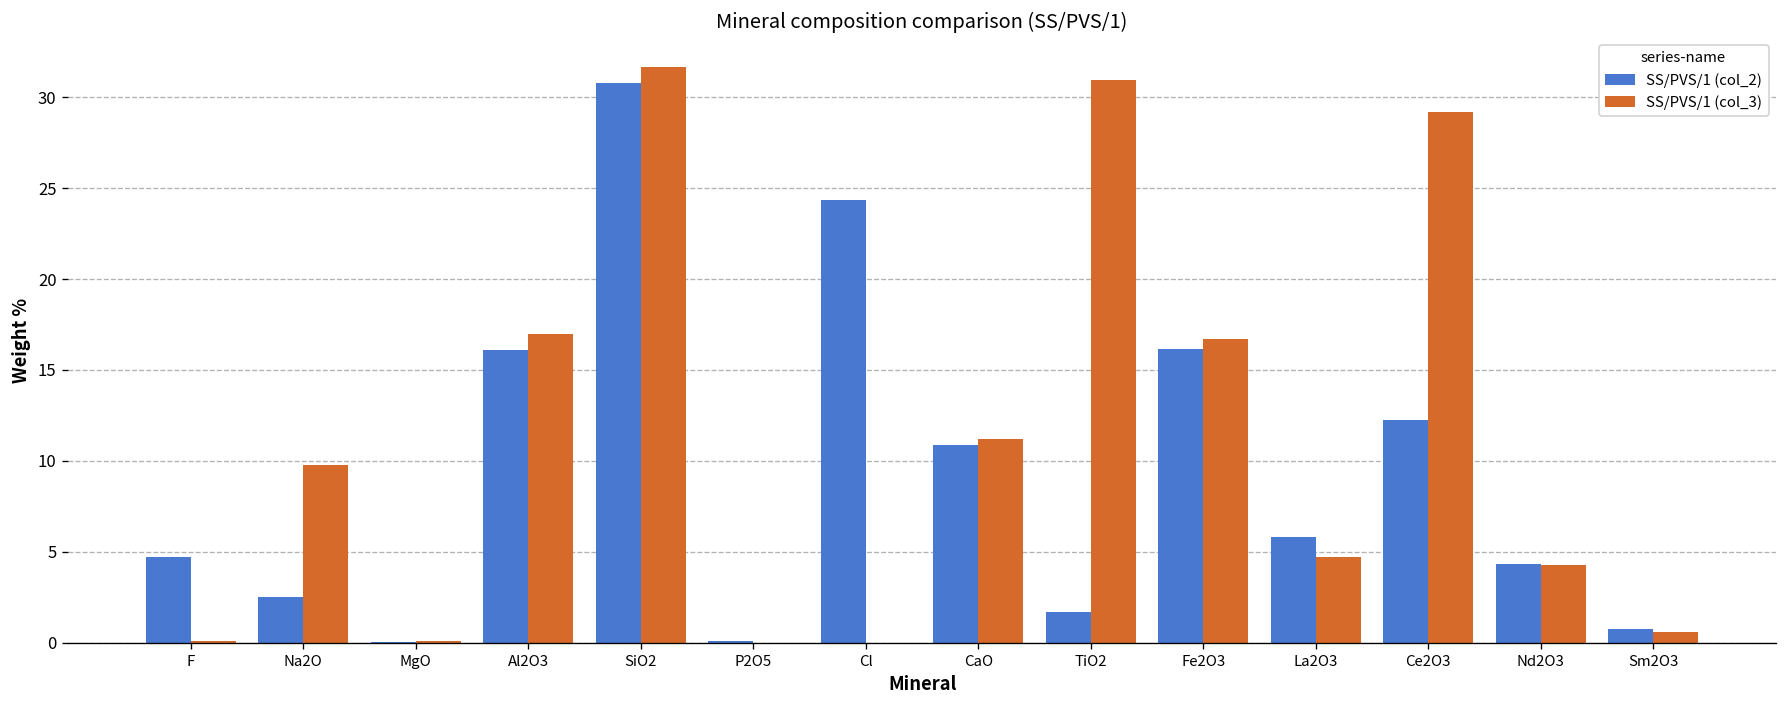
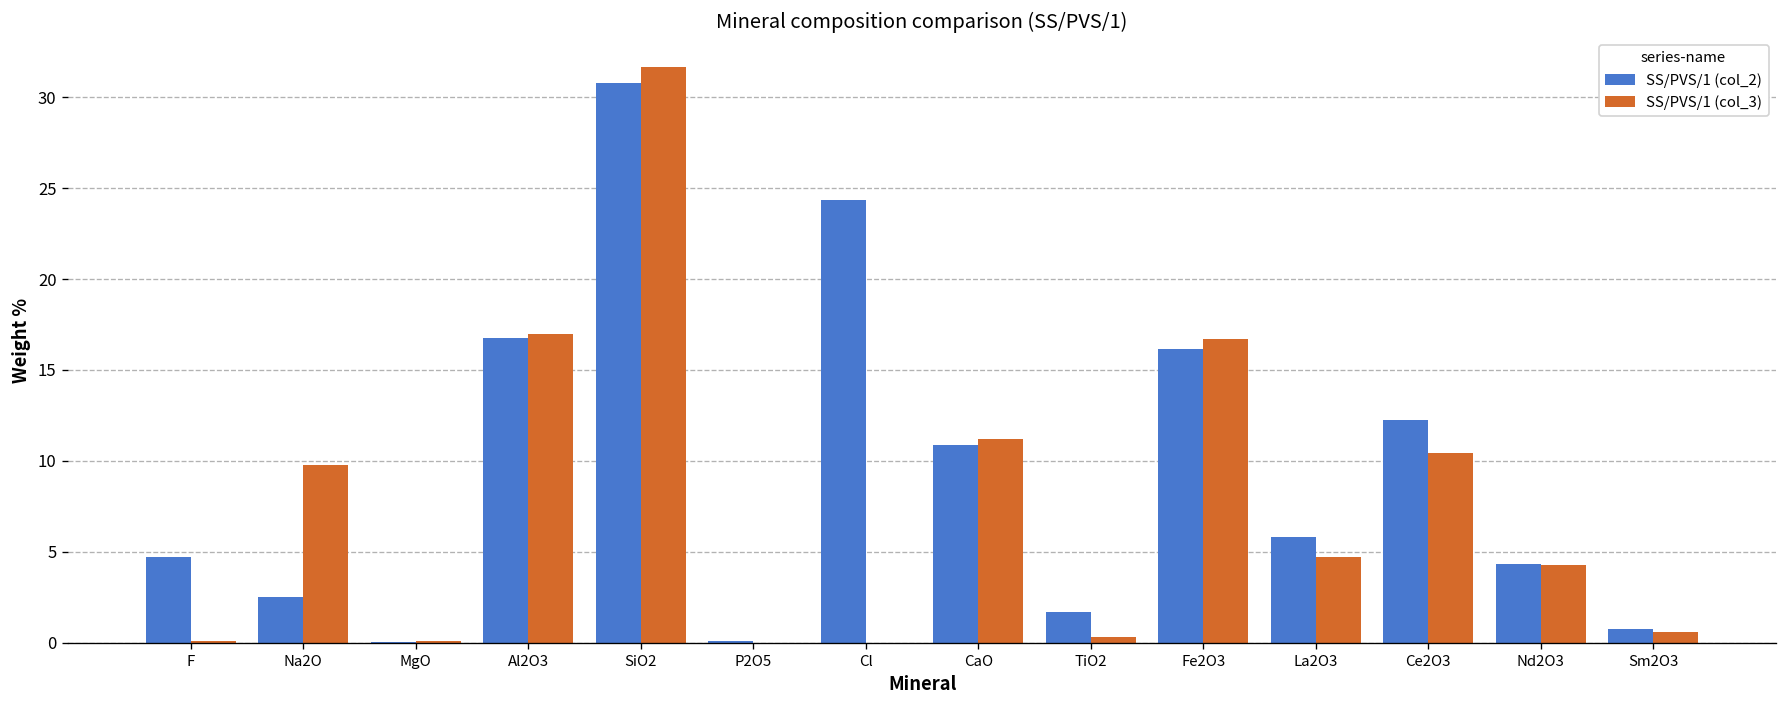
SS/PVS/1 (col_2), Al2O3: 16.1 -> 16.7
SS/PVS/1 (col_3), TiO2: 31.0 -> 0.3
SS/PVS/1 (col_3), Ce2O3: 29.2 -> 10.4
